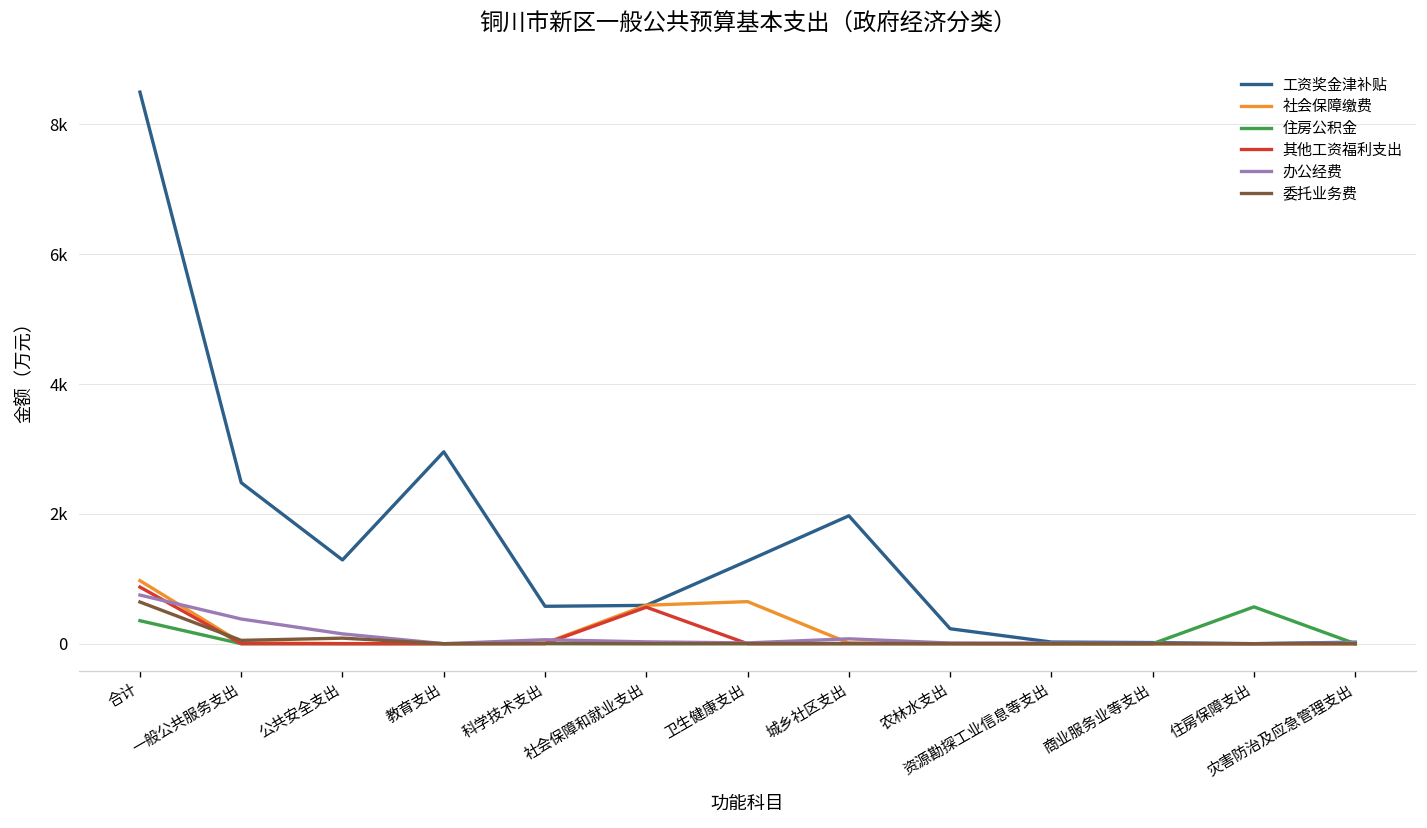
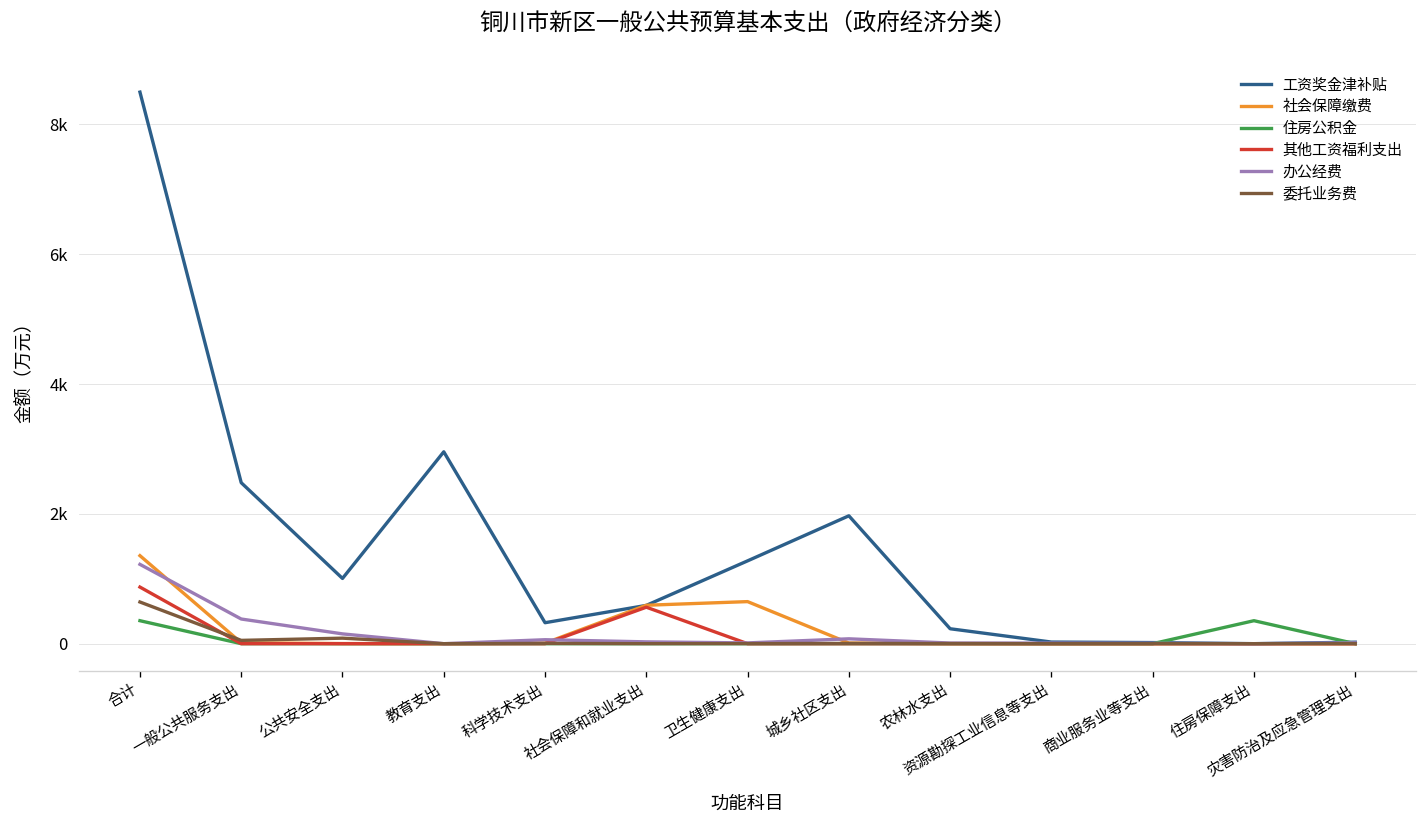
社会保障缴费, 合计: 1000 -> 1400
办公经费, 合计: 700 -> 1200
工资奖金津补贴, 公共安全支出: 1300 -> 1000
工资奖金津补贴, 科学技术支出: 600 -> 300
住房公积金, 住房保障支出: 600 -> 400
